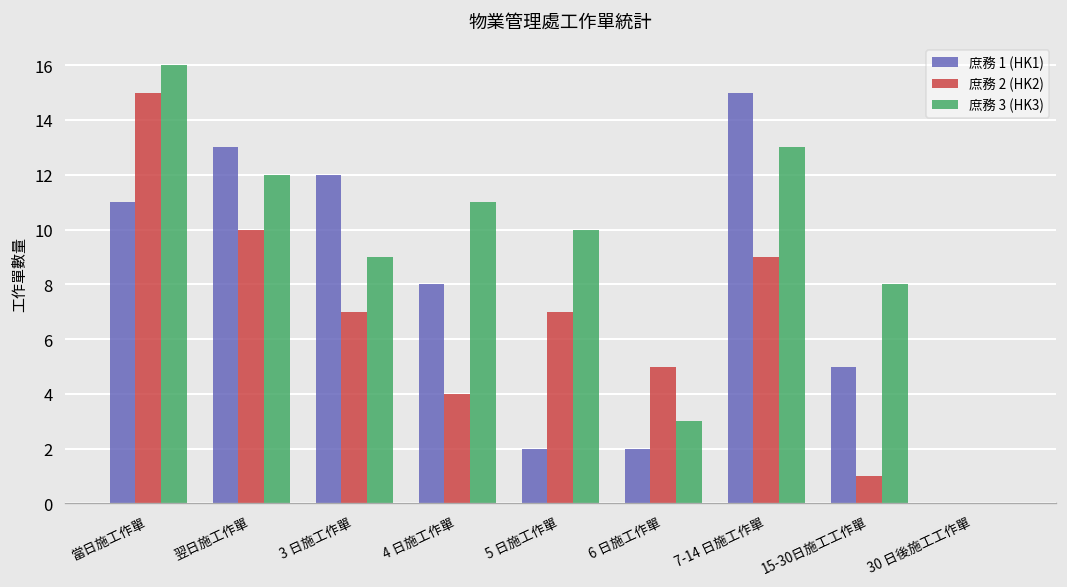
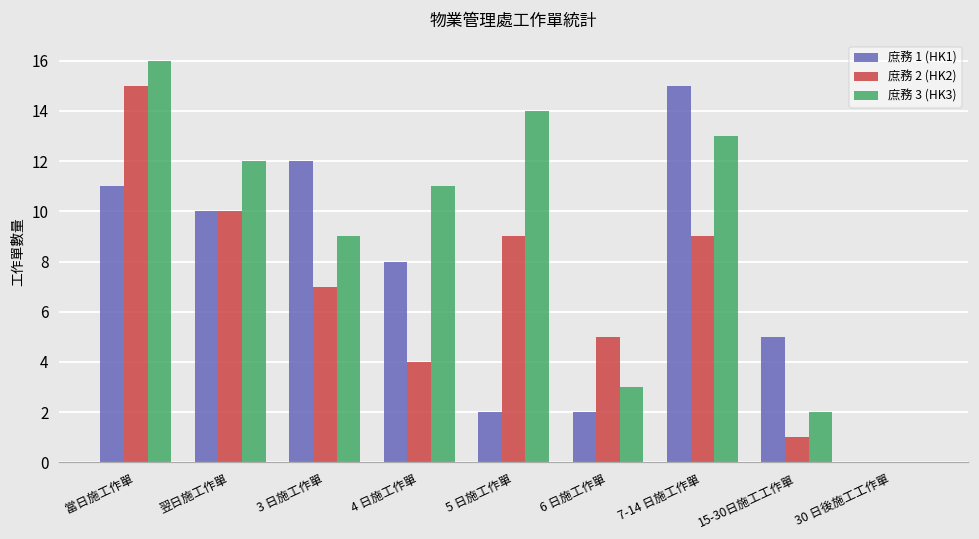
庶務 1 (HK1), 翌日施工作單: 13 -> 10
庶務 2 (HK2), 5 日施工作單: 7 -> 9
庶務 3 (HK3), 5 日施工作單: 10 -> 14
庶務 3 (HK3), 15-30日施工工作單: 8 -> 2
